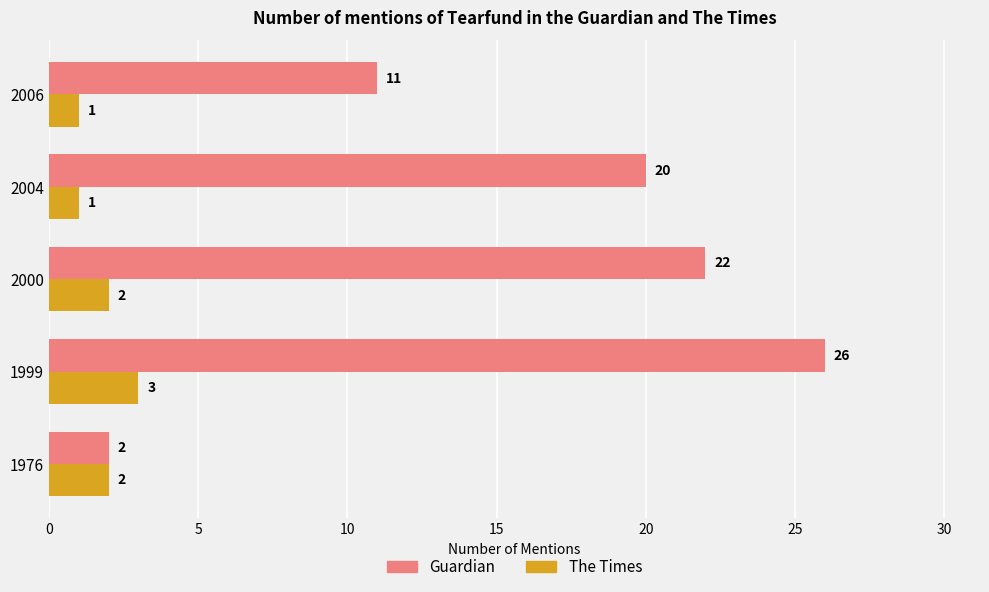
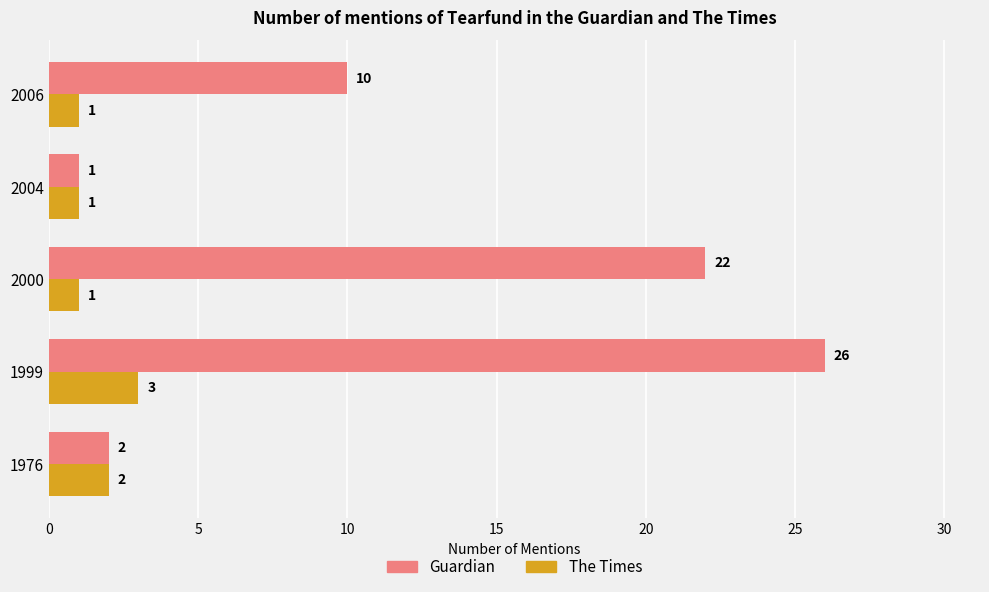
Guardian, 2006: 11 -> 10
Guardian, 2004: 20 -> 1
The Times, 2000: 2 -> 1
